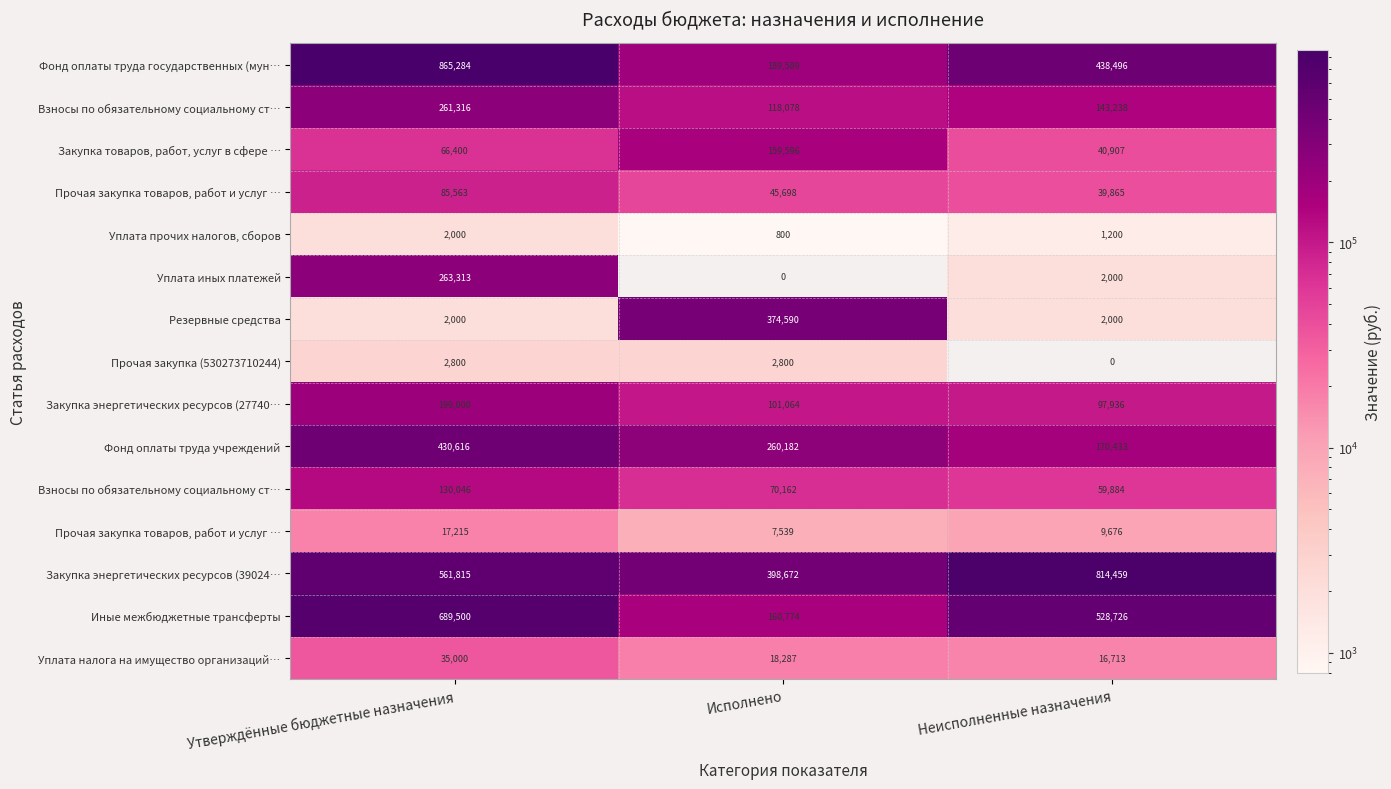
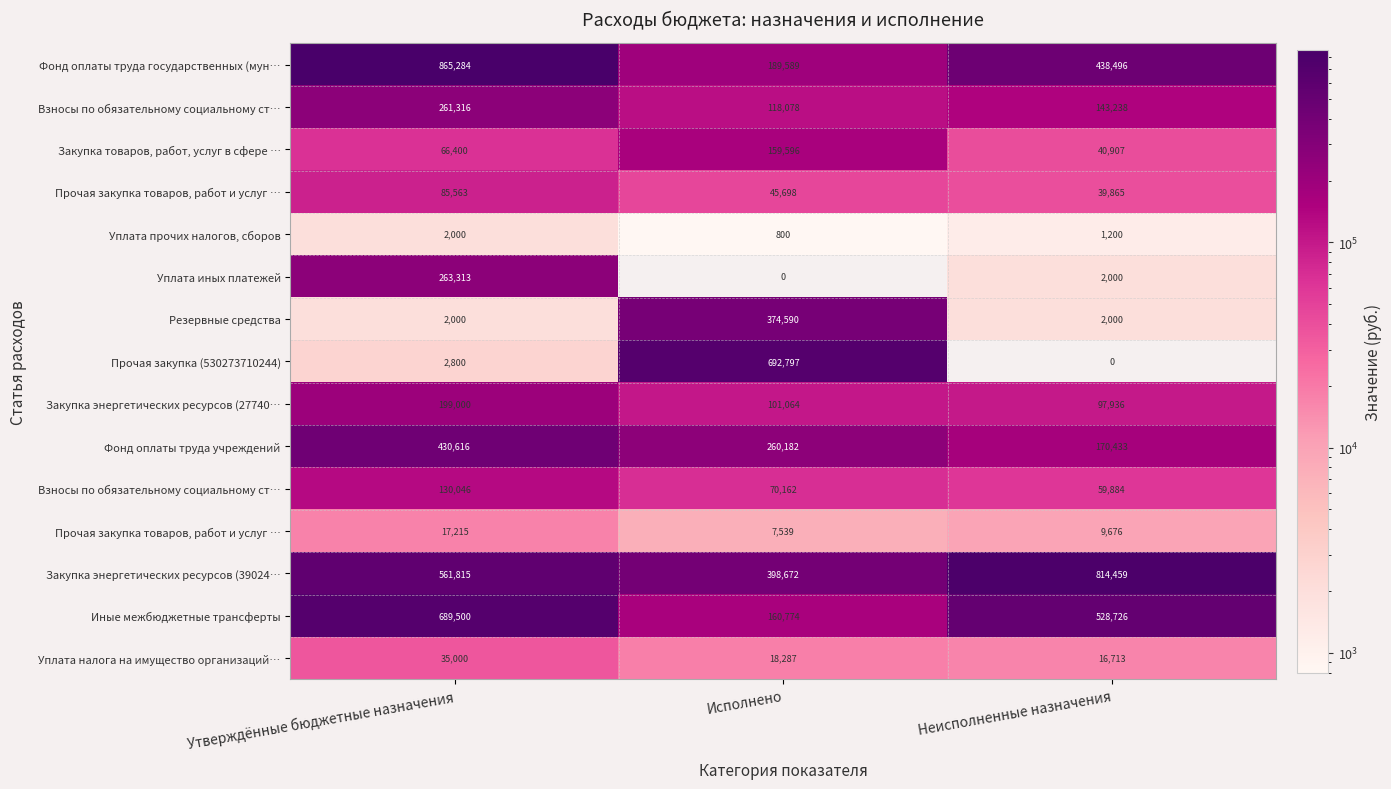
Прочая закупка (530273710244), Исполнено: 2,800 -> 692,797
